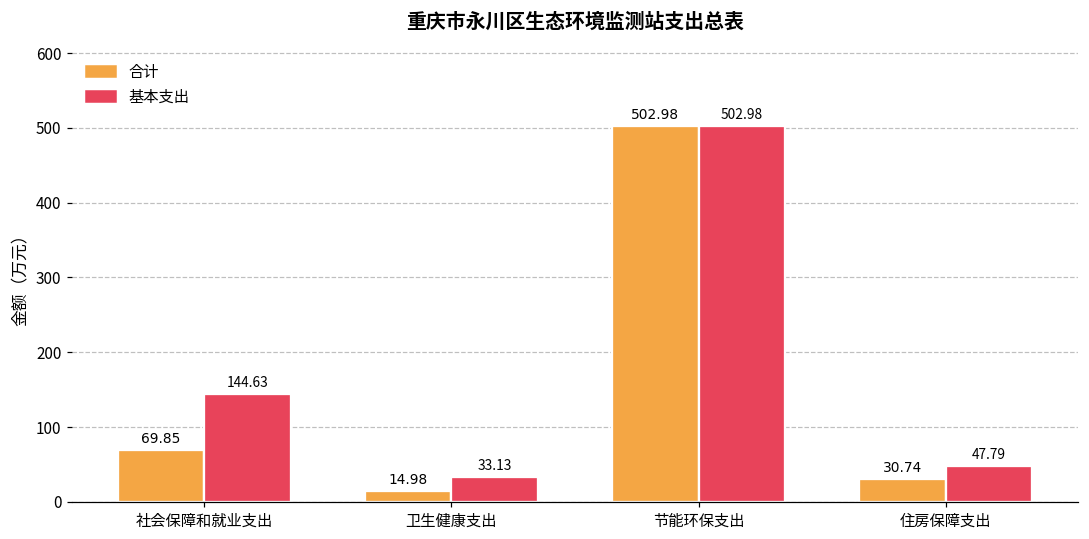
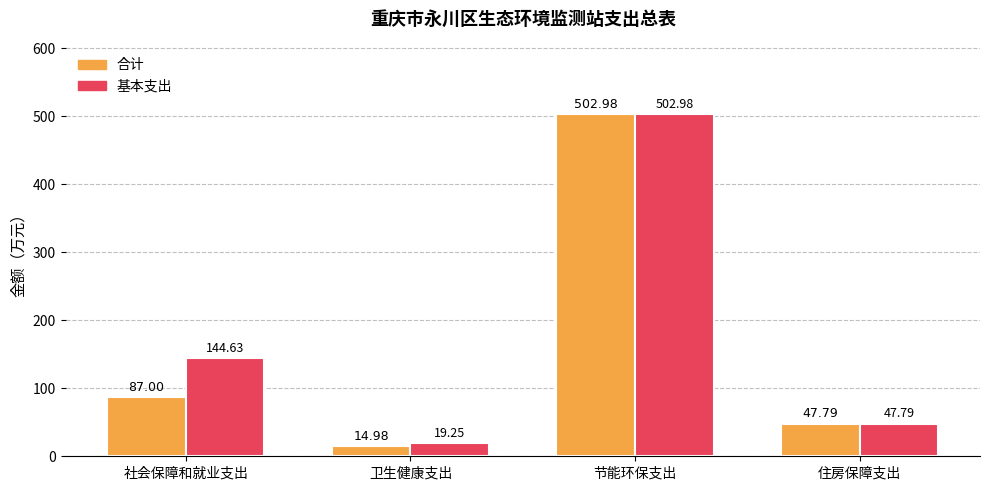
合计, 社会保障和就业支出: 69.85 -> 87.00
基本支出, 卫生健康支出: 33.13 -> 19.25
合计, 住房保障支出: 30.74 -> 47.79
